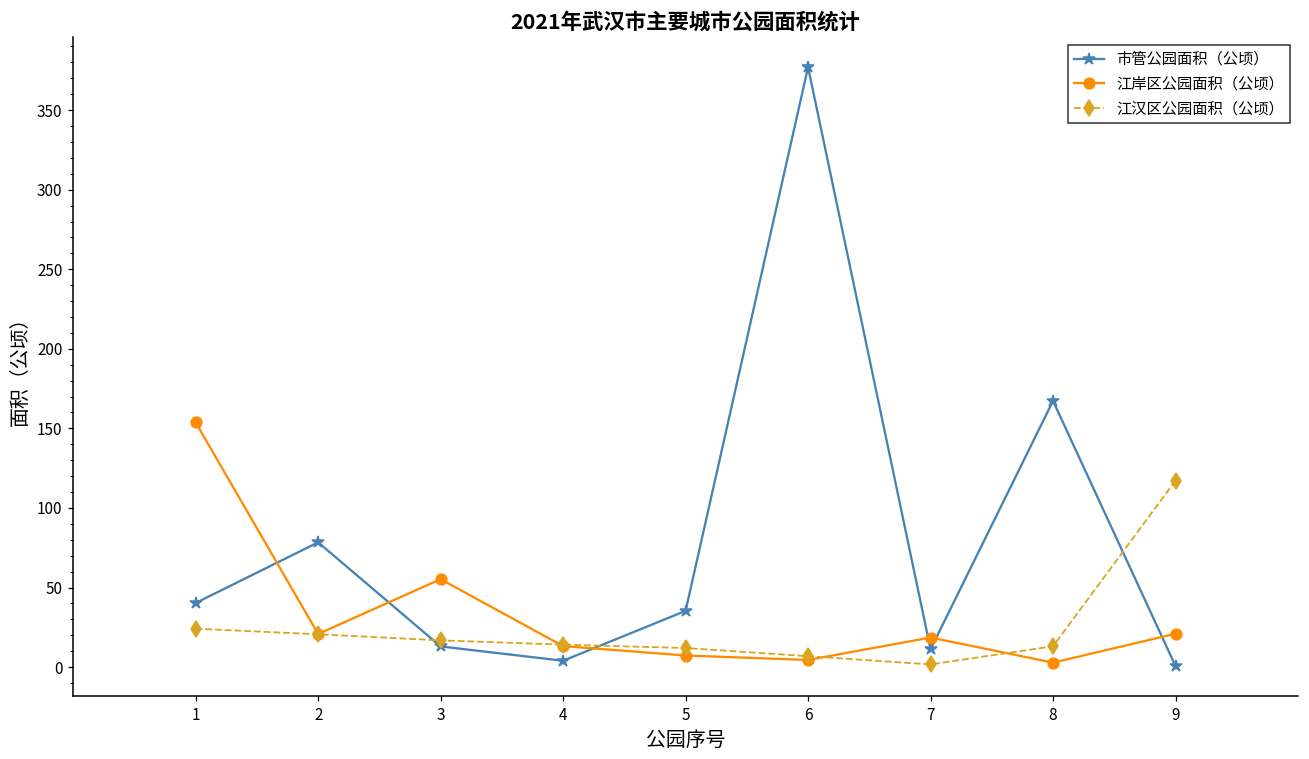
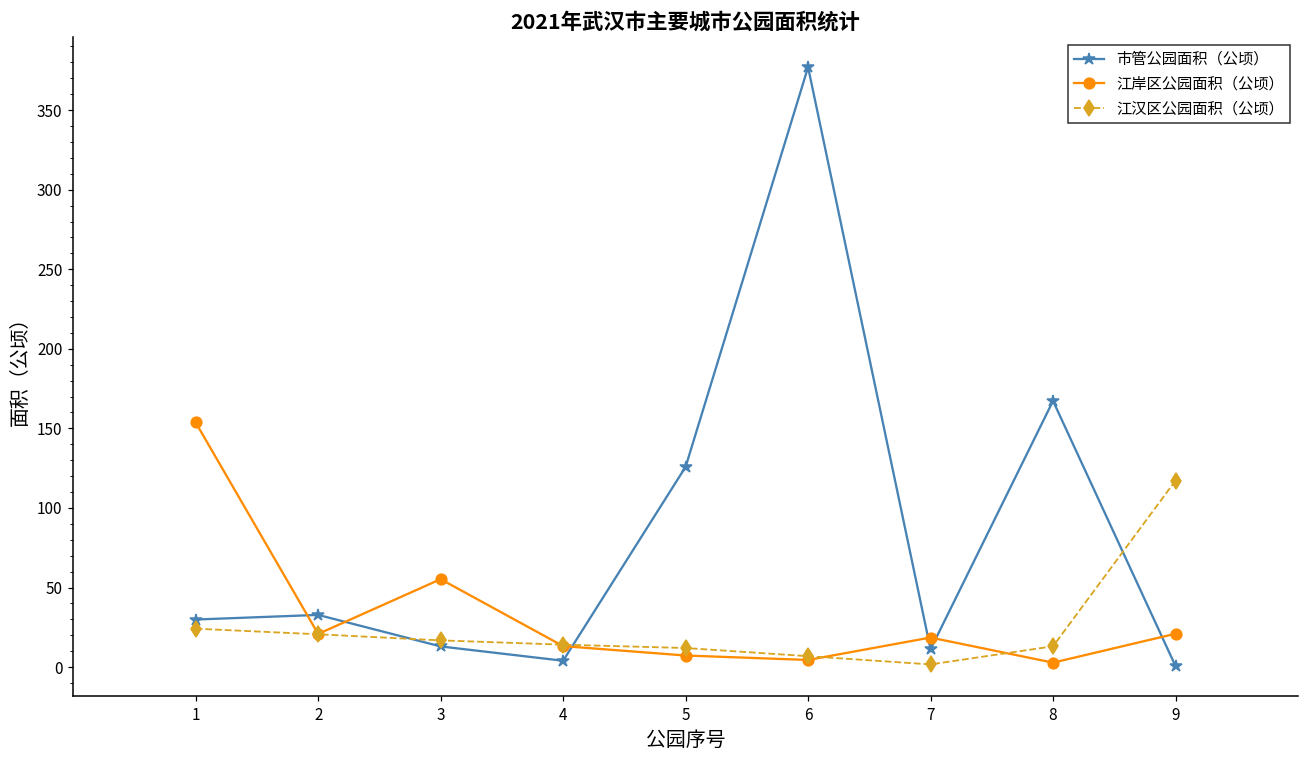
市管公园面积（公顷）, 1: 40 -> 30
市管公园面积（公顷）, 2: 78 -> 33
市管公园面积（公顷）, 5: 35 -> 126
